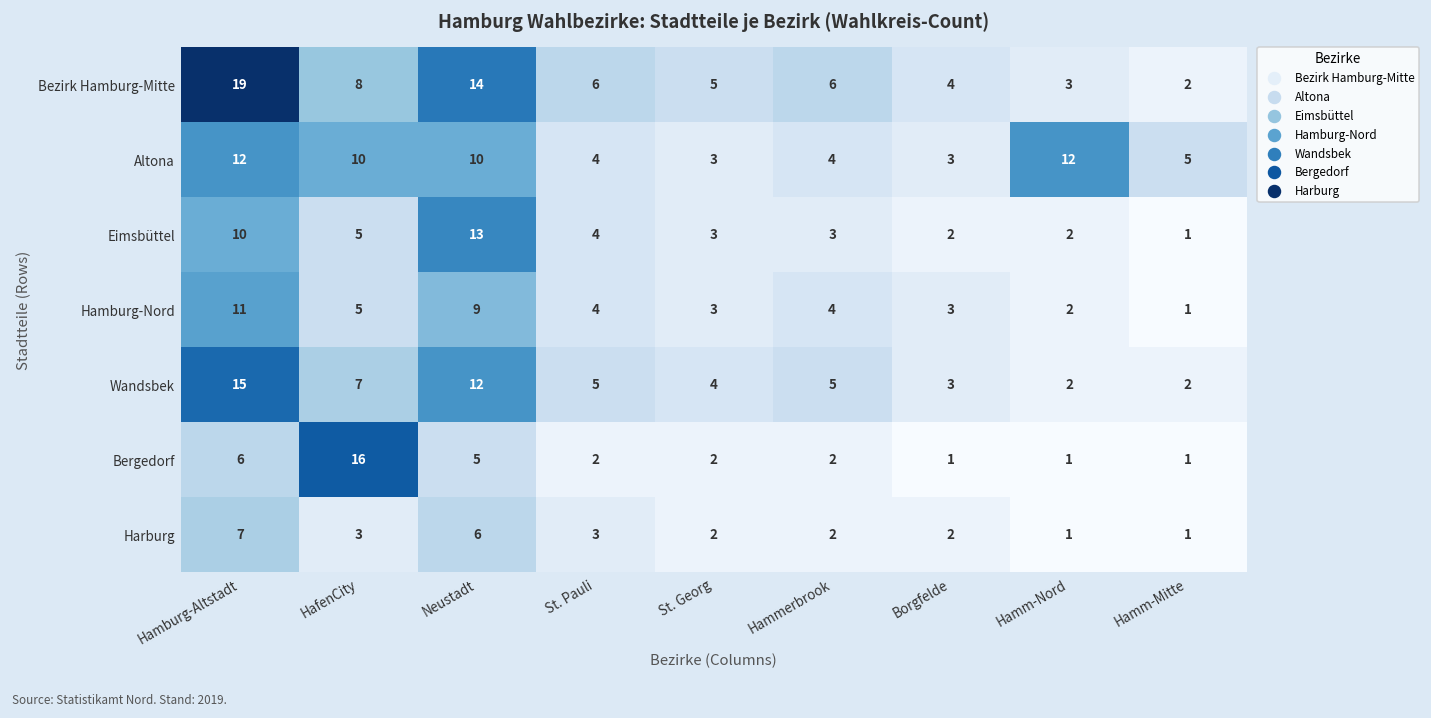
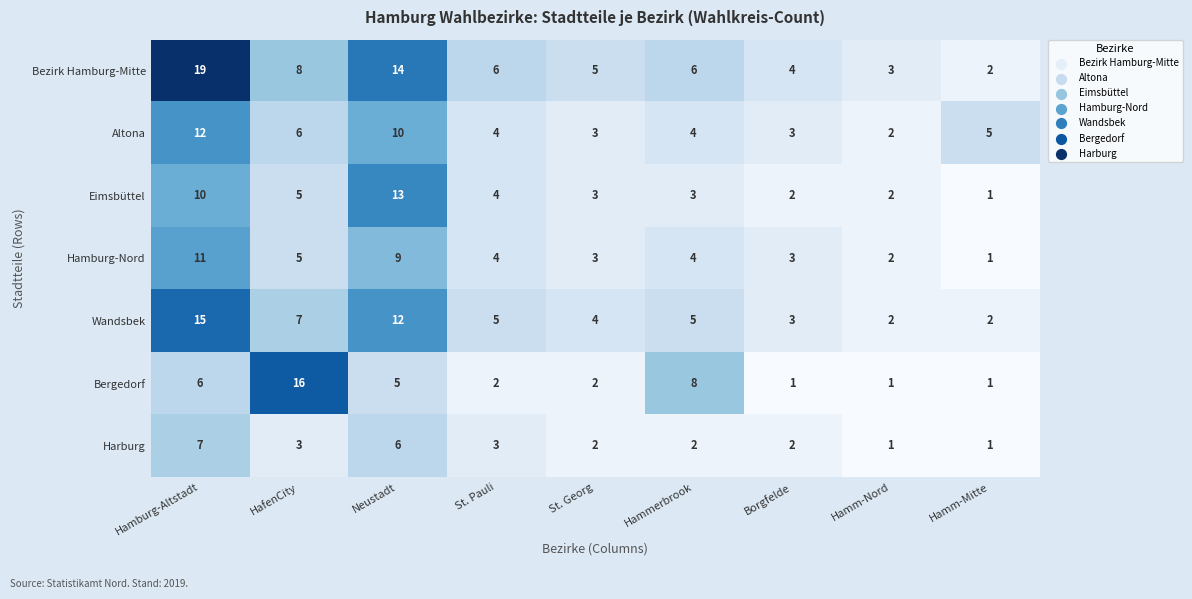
Altona, HafenCity: 10 -> 6
Altona, Hamm-Nord: 12 -> 2
Bergedorf, Hammerbrook: 2 -> 8
